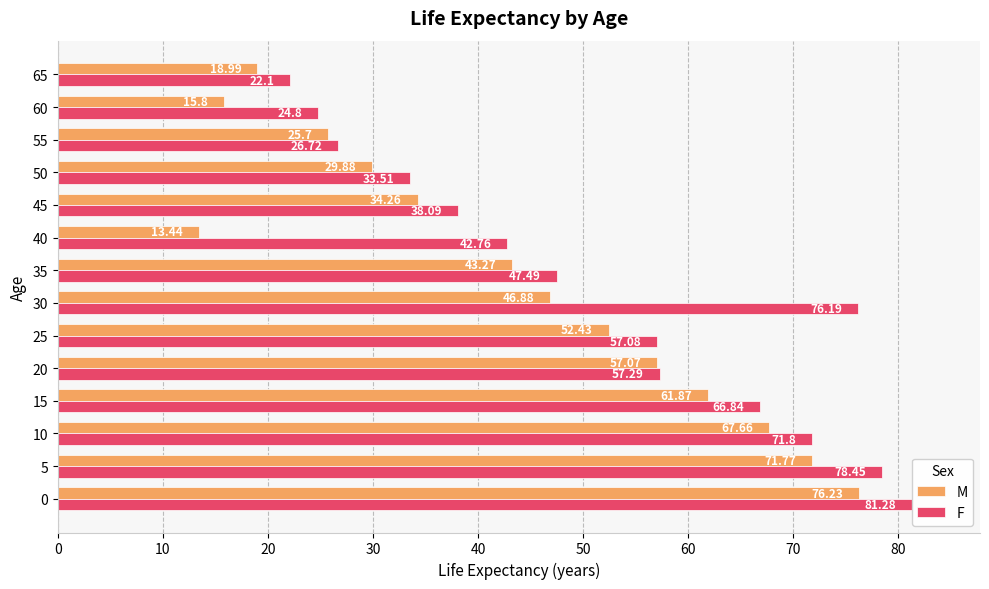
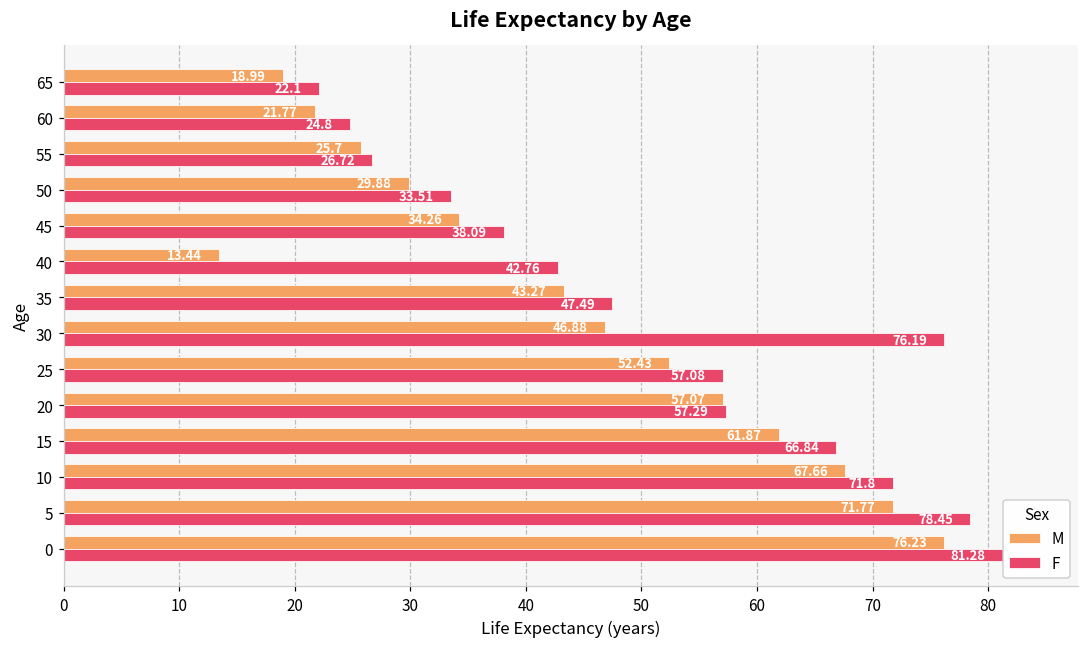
M, 60: 15.8 -> 21.77
